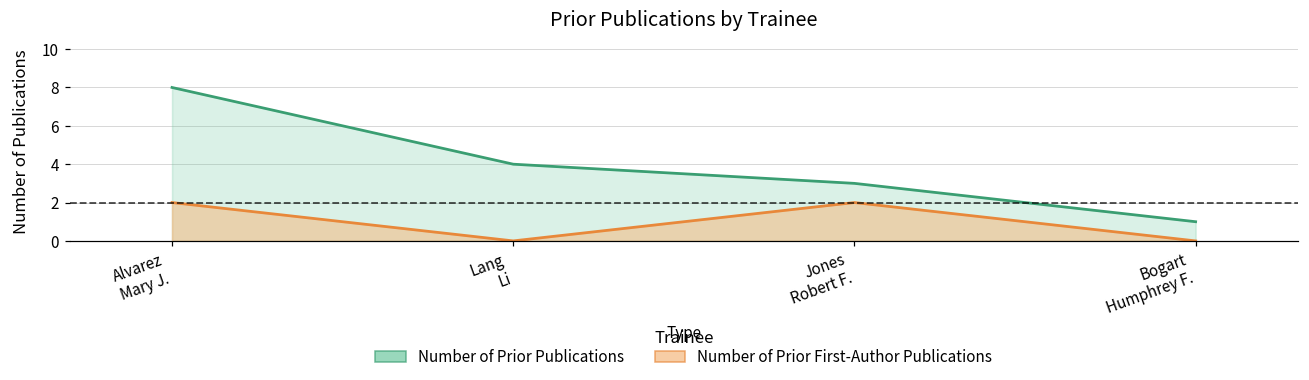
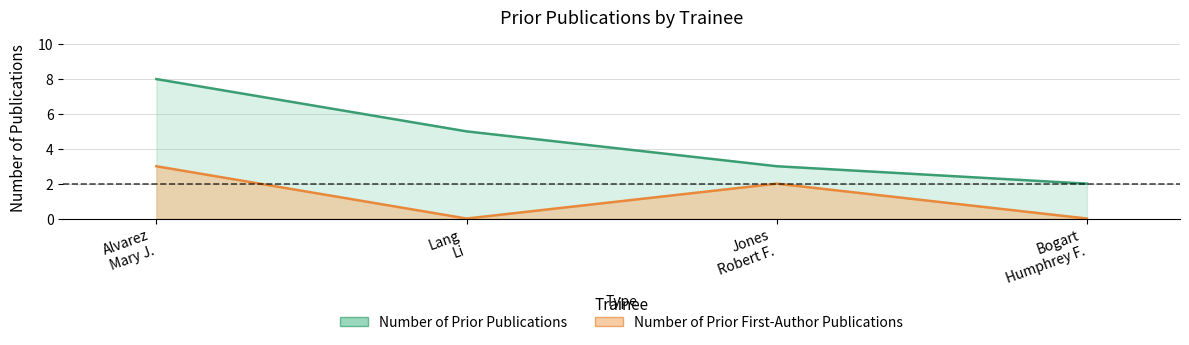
Number of Prior First-Author Publications, Alvarez Mary J.: 2 -> 3
Number of Prior Publications, Lang Li: 4 -> 5
Number of Prior Publications, Bogart Humphrey F.: 1 -> 2
